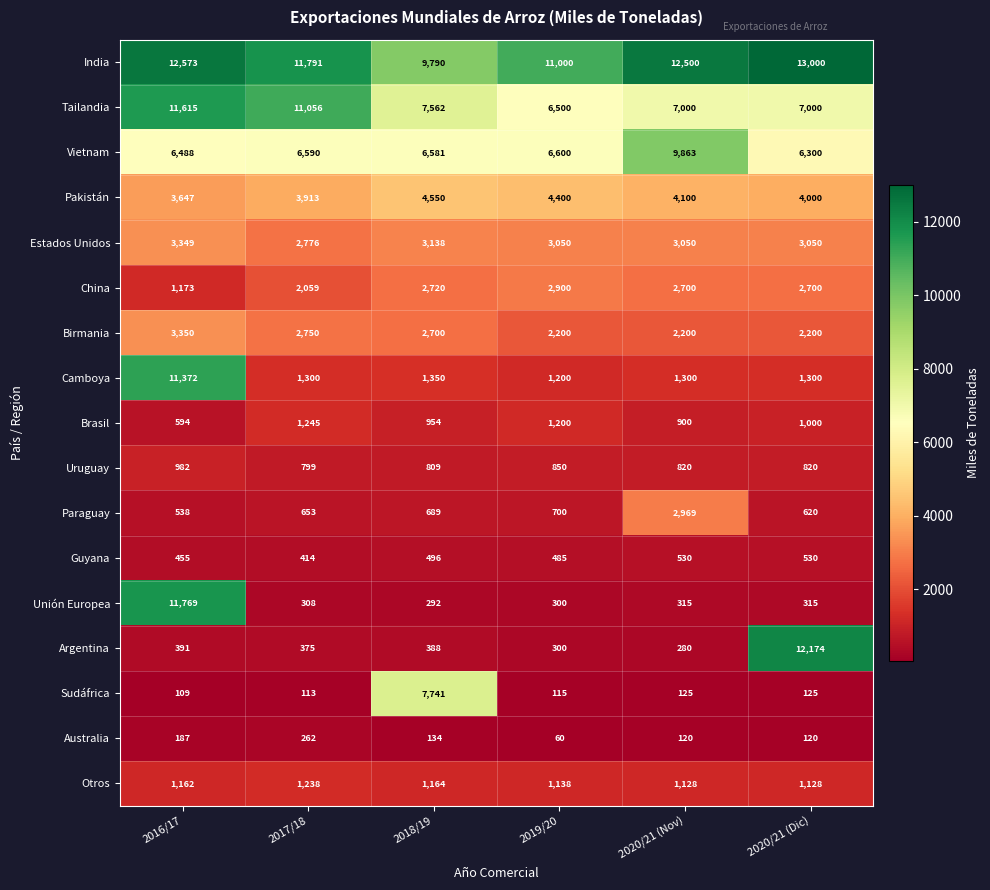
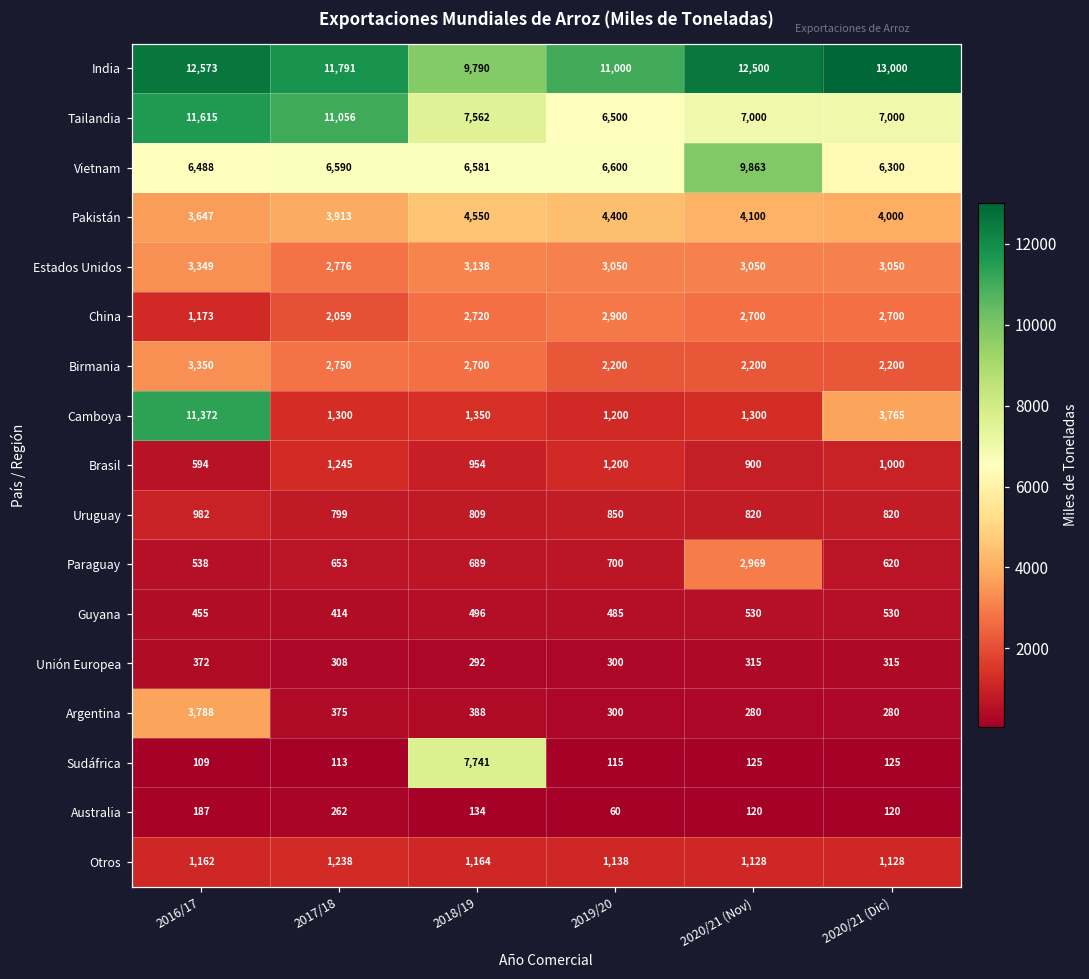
Camboya, 2020/21 (Dic): 1,300 -> 3,765
Unión Europea, 2016/17: 11,769 -> 372
Argentina, 2016/17: 391 -> 3,788
Argentina, 2020/21 (Dic): 12,174 -> 280
